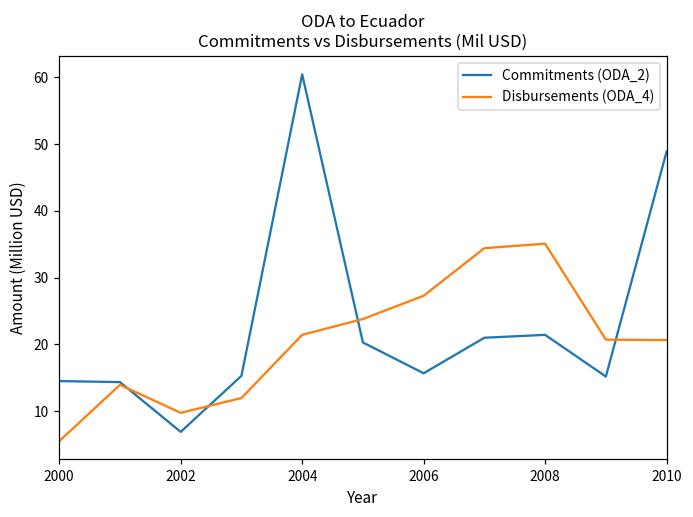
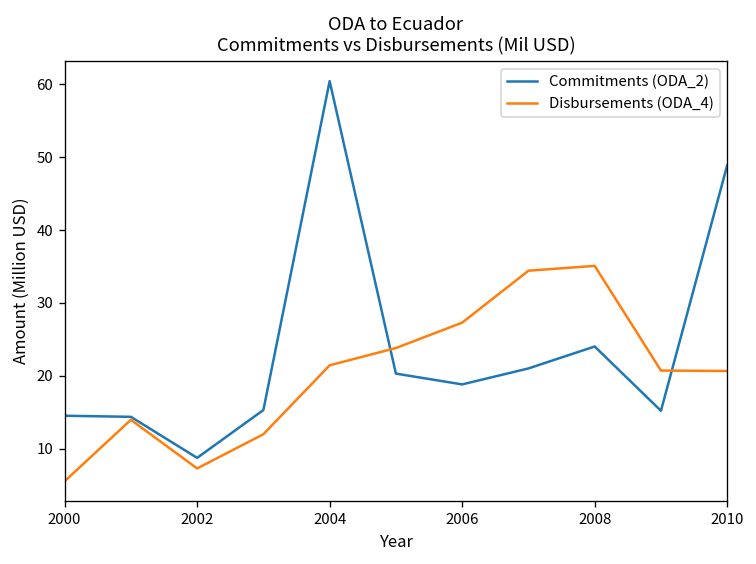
Commitments (ODA_2), 2002: 7 -> 9
Disbursements (ODA_4), 2002: 10 -> 7
Commitments (ODA_2), 2006: 16 -> 19
Commitments (ODA_2), 2008: 21 -> 24
